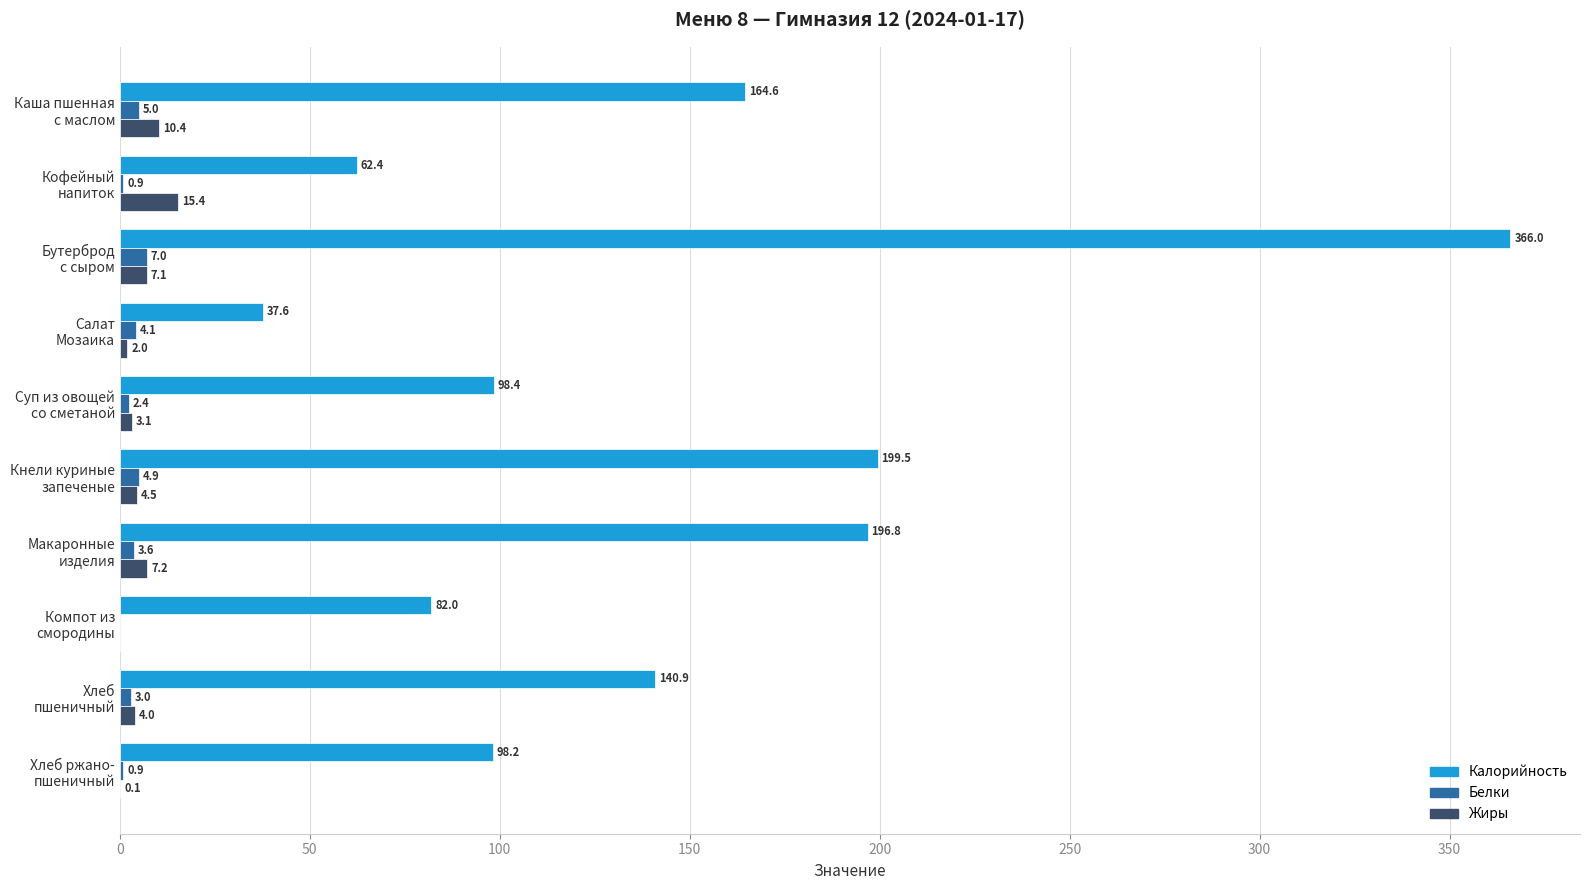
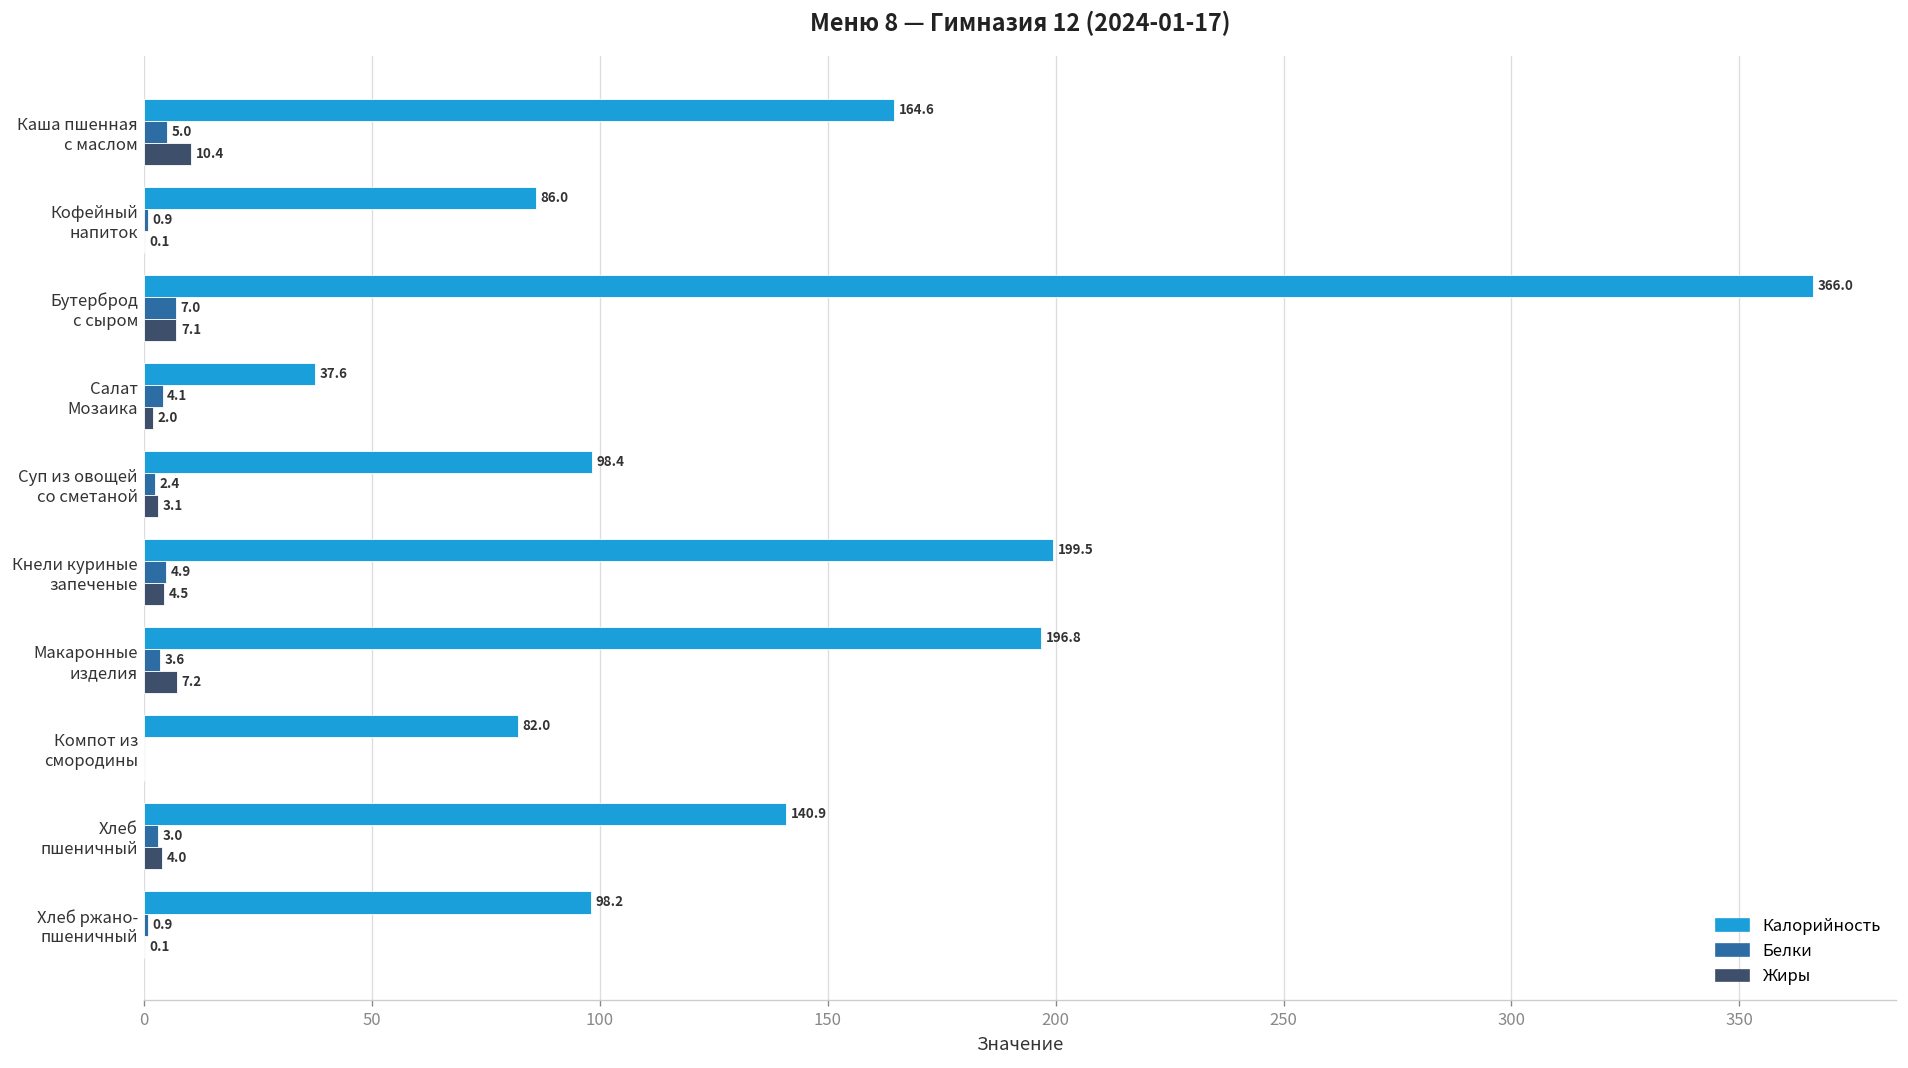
Калорийность, Кофейный напиток: 62.4 -> 86.0
Жиры, Кофейный напиток: 15.4 -> 0.1
